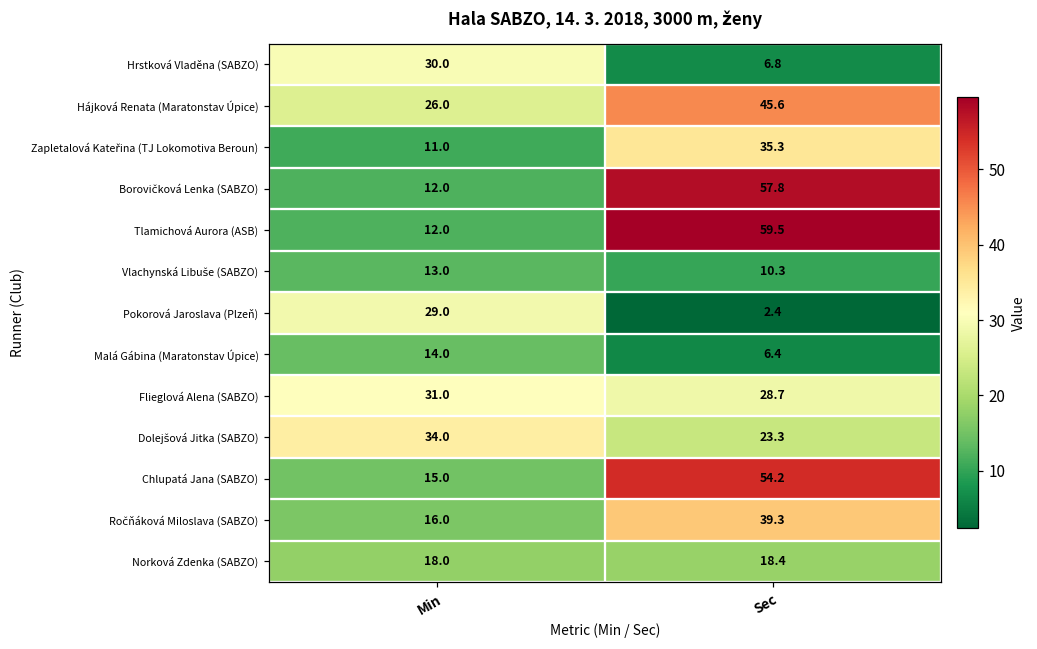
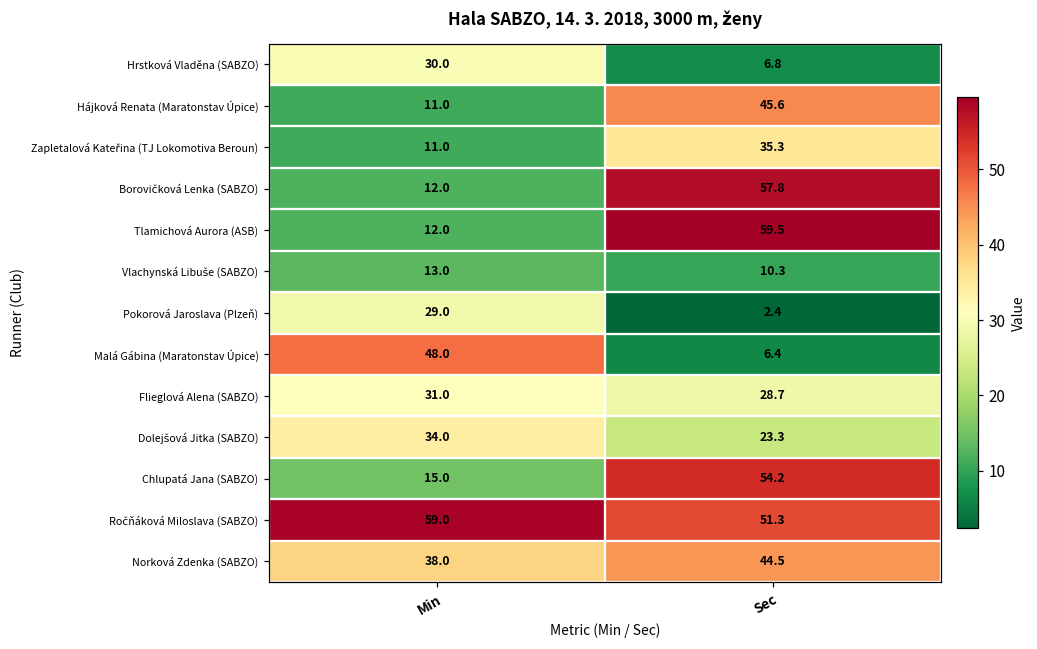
Hájková Renata (Maratonstav Úpice), Min: 26.0 -> 11.0
Malá Gábina (Maratonstav Úpice), Min: 14.0 -> 48.0
Ročňáková Miloslava (SABZO), Min: 16.0 -> 59.0
Ročňáková Miloslava (SABZO), Sec: 39.3 -> 51.3
Norková Zdenka (SABZO), Min: 18.0 -> 38.0
Norková Zdenka (SABZO), Sec: 18.4 -> 44.5
